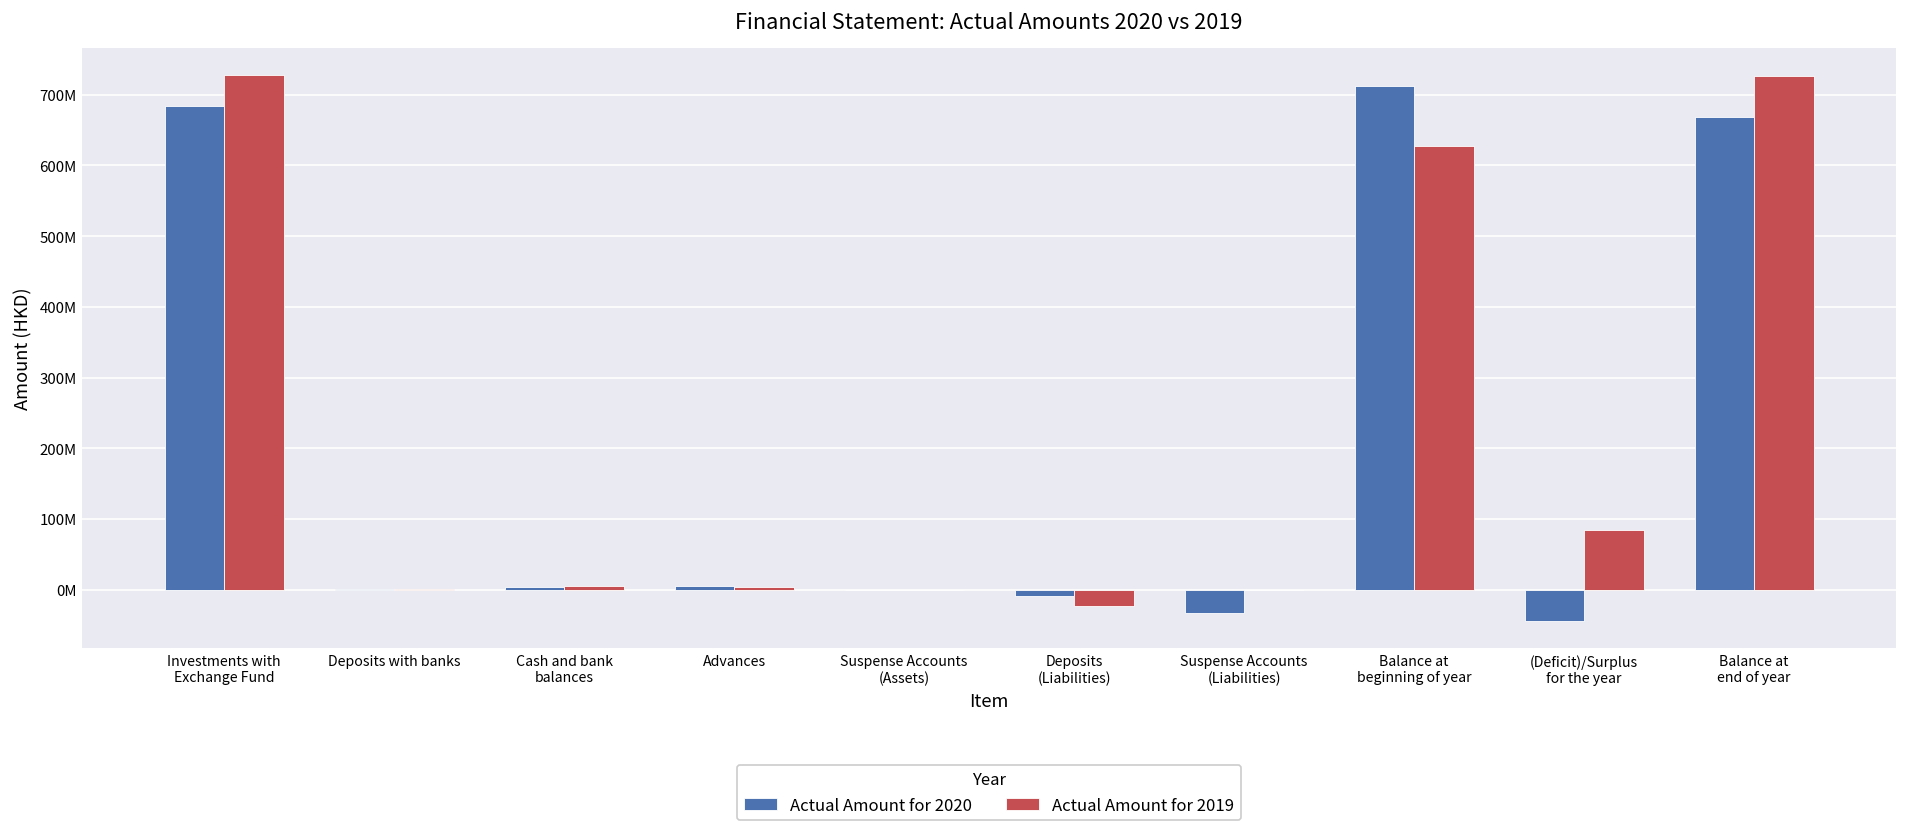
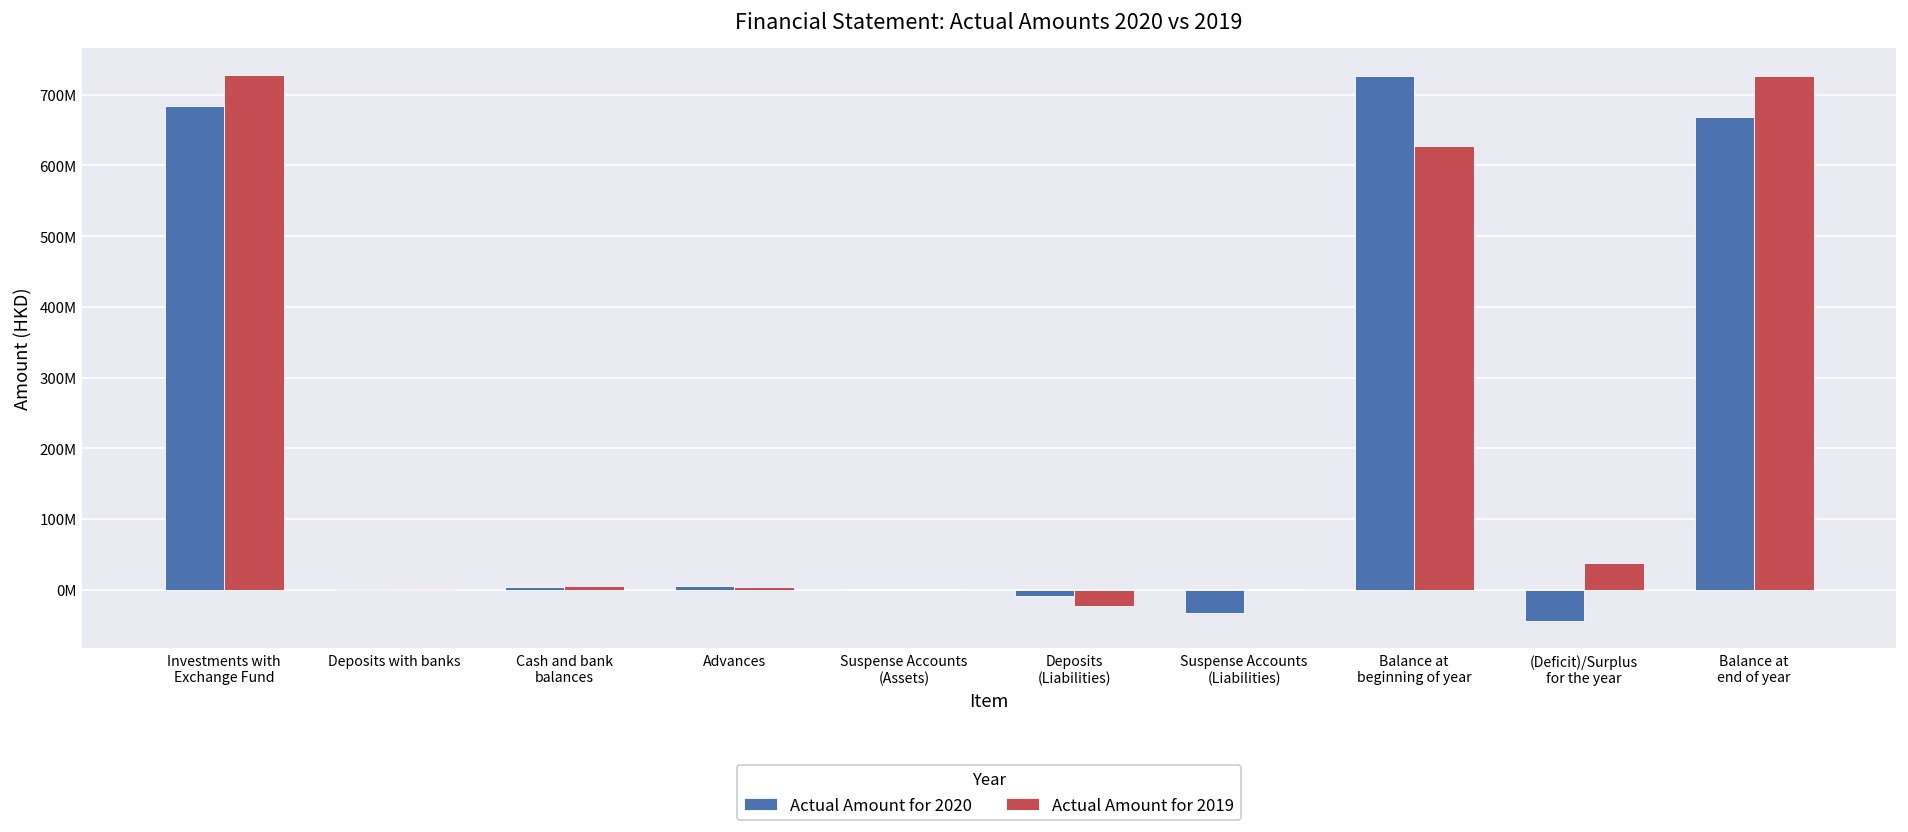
Actual Amount for 2020, Balance at beginning of year: 710000000 -> 730000000
Actual Amount for 2019, (Deficit)/Surplus for the year: 80000000 -> 40000000
